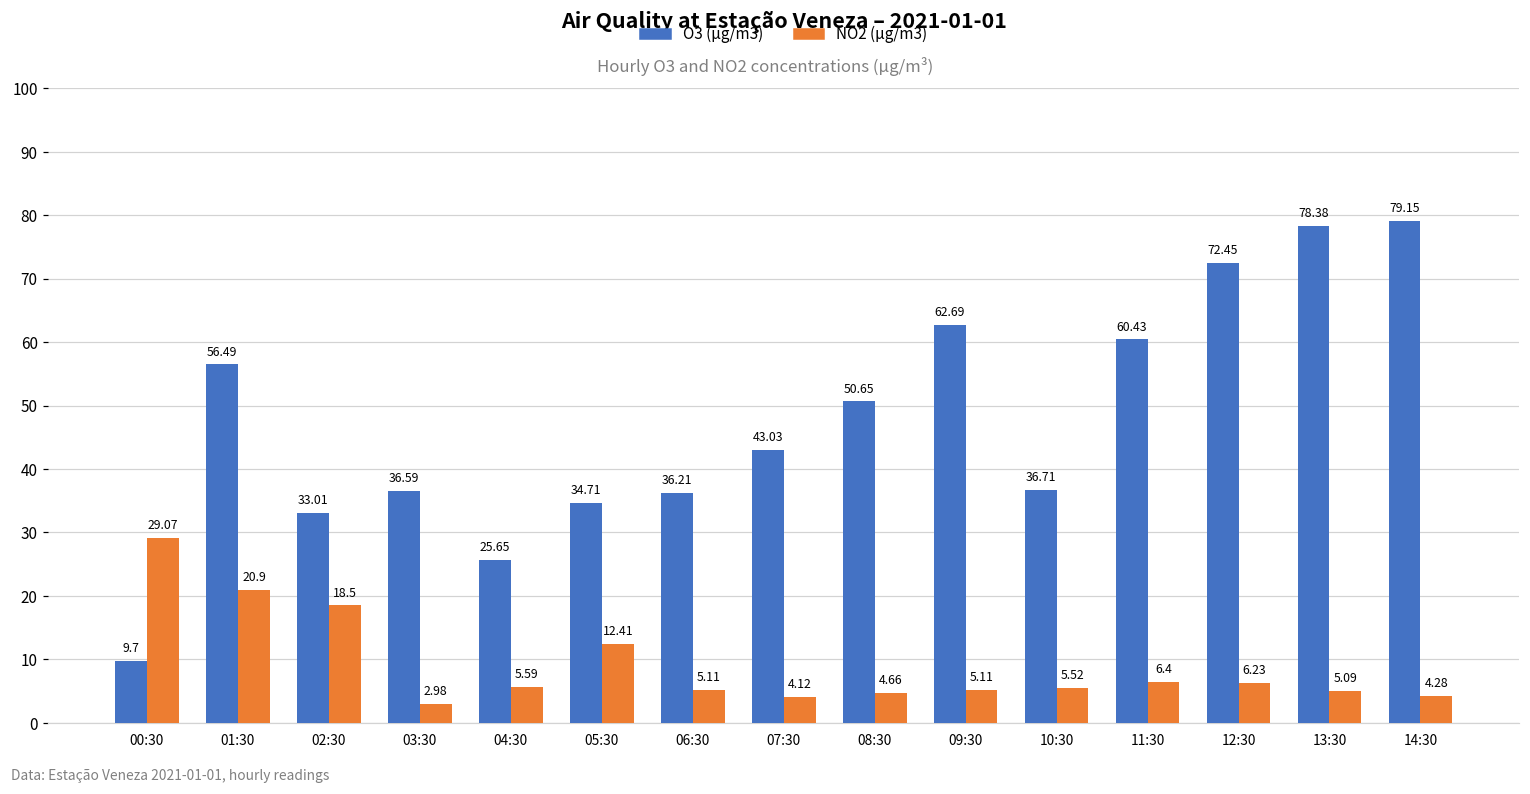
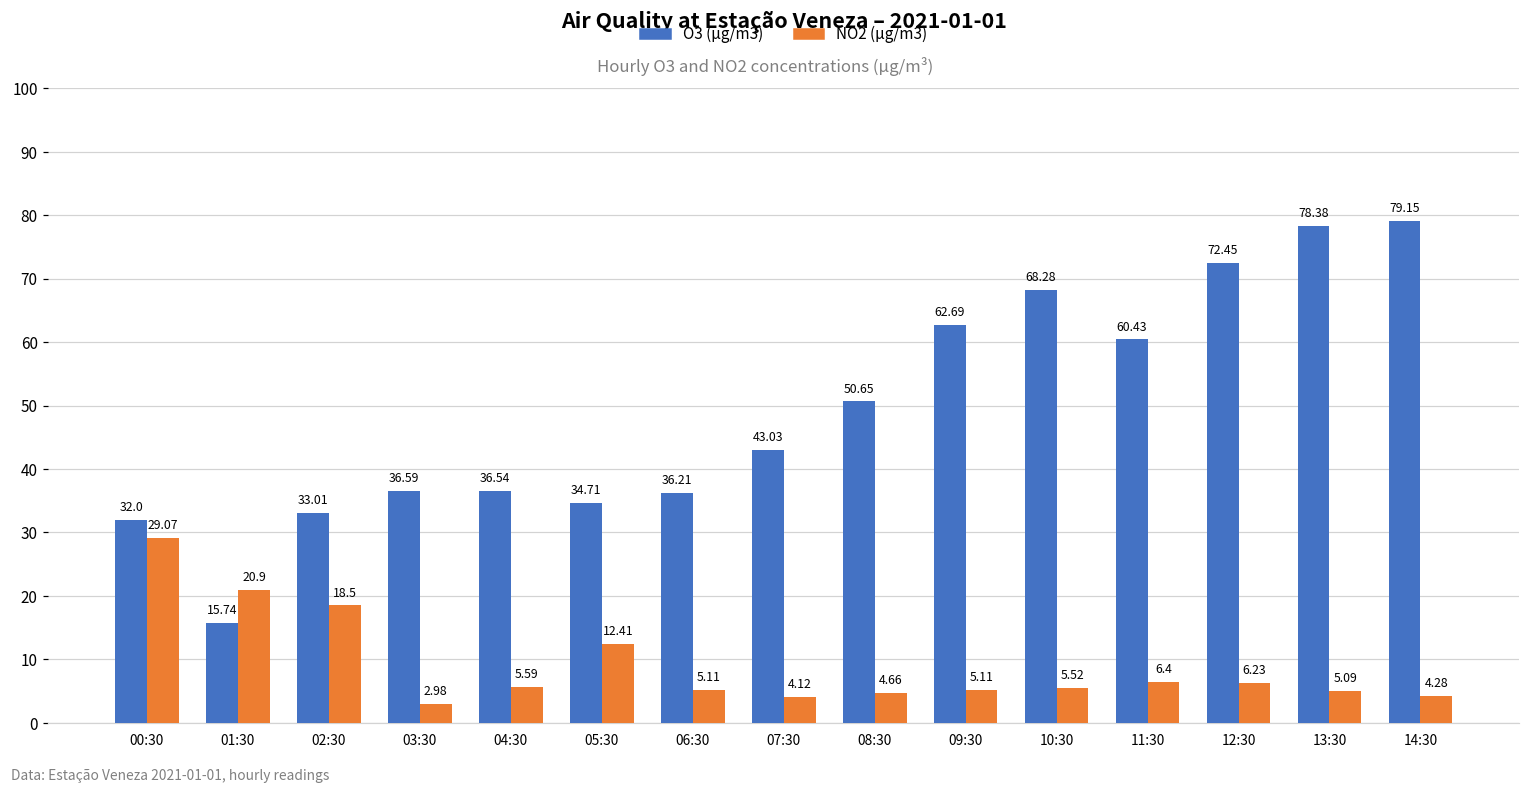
O3 (µg/m3), 00:30: 9.7 -> 32.0
O3 (µg/m3), 01:30: 56.49 -> 15.74
O3 (µg/m3), 04:30: 25.65 -> 36.54
O3 (µg/m3), 10:30: 36.71 -> 68.28
